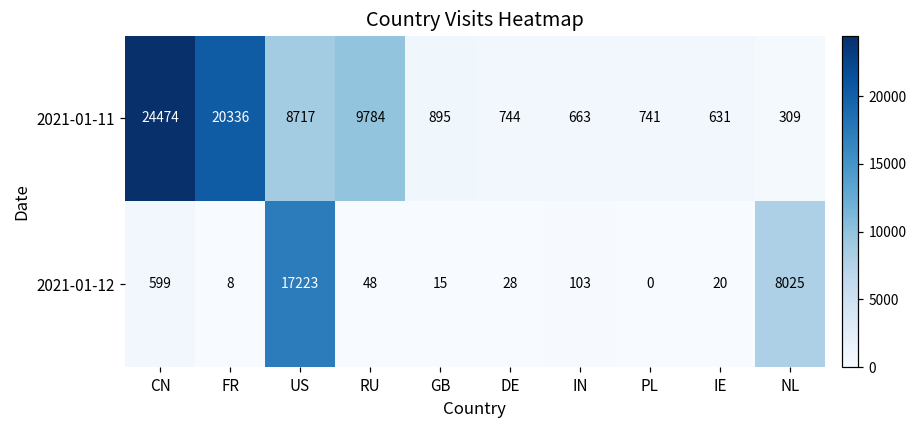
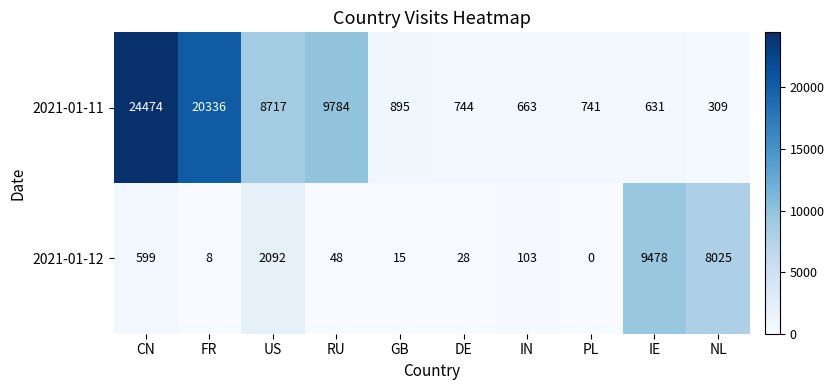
2021-01-12, US: 17223 -> 2092
2021-01-12, IE: 20 -> 9478
